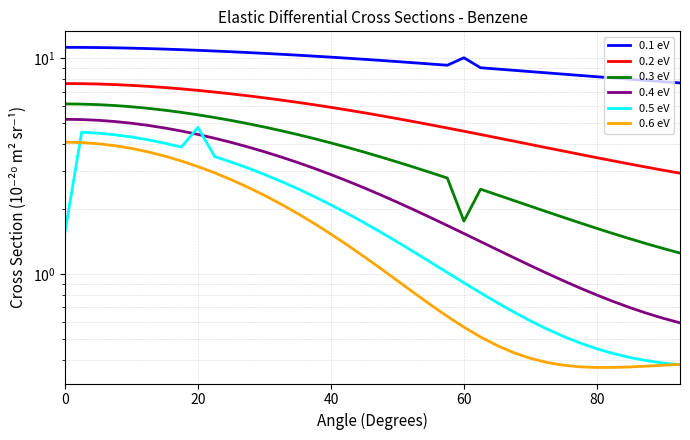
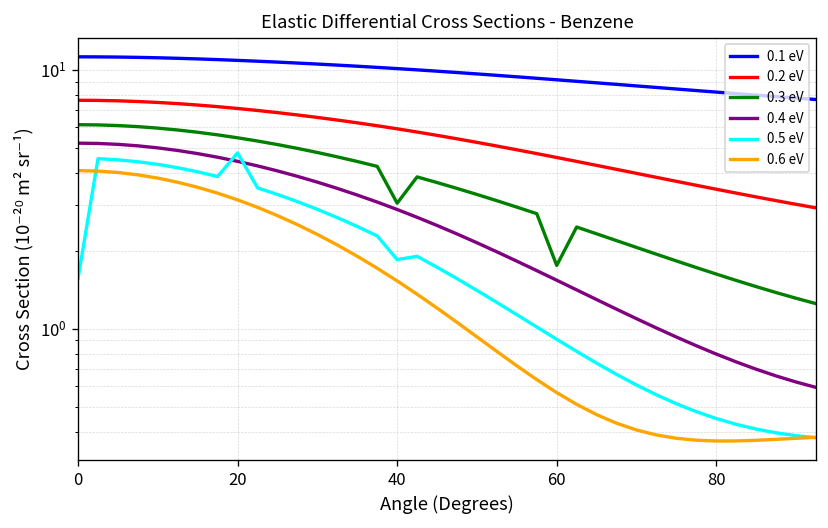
0.3 eV, 40: 4.0 -> 3.1
0.5 eV, 40: 2.1 -> 1.8
0.1 eV, 60: 10 -> 9.1
